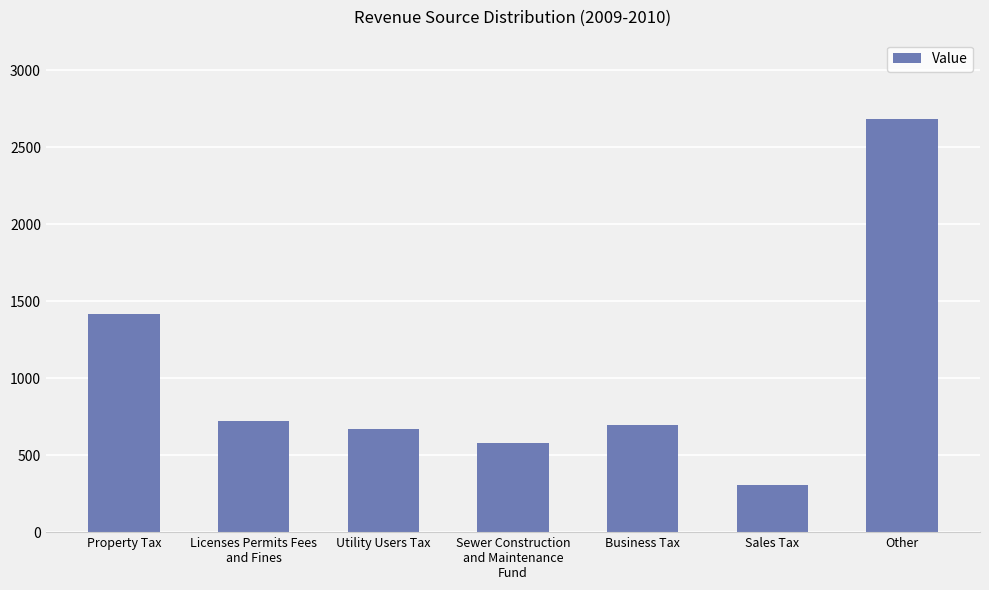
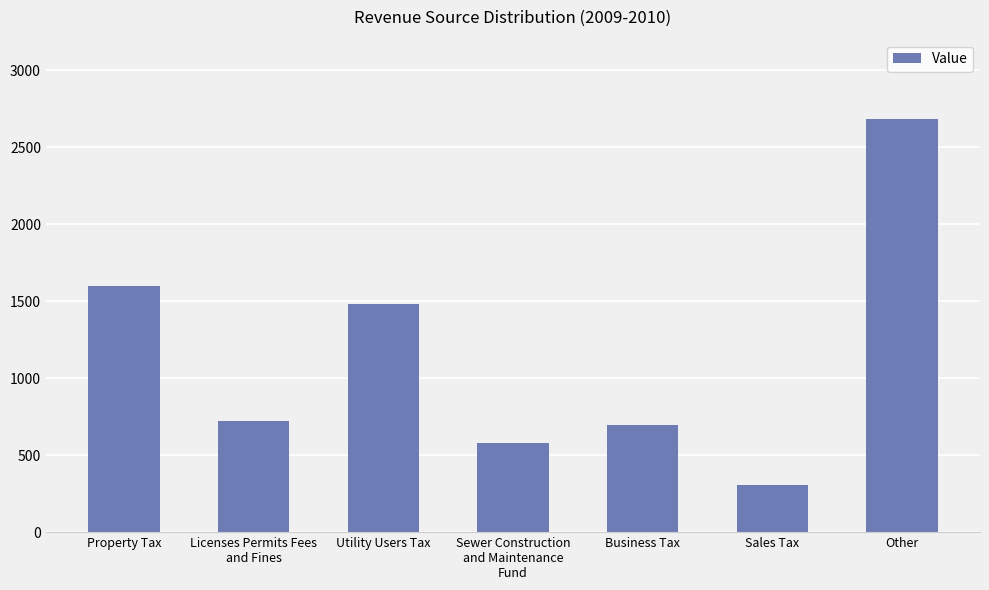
Property Tax: 1420 -> 1600
Utility Users Tax: 670 -> 1480
